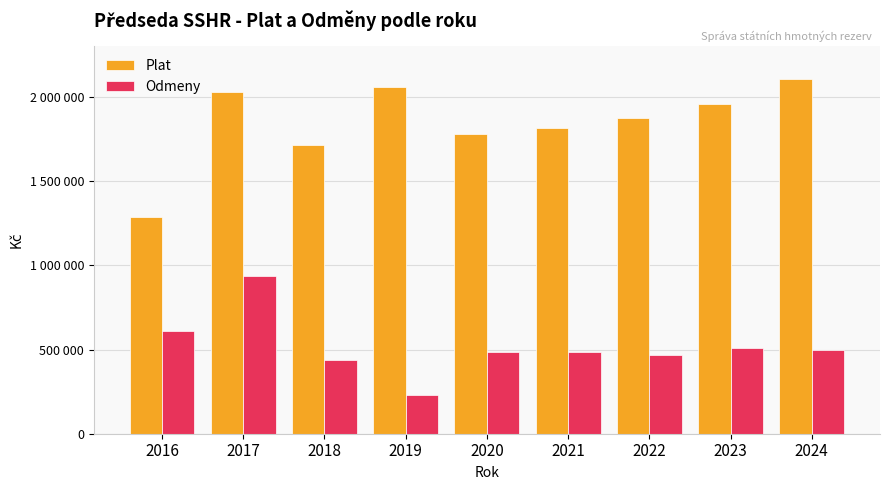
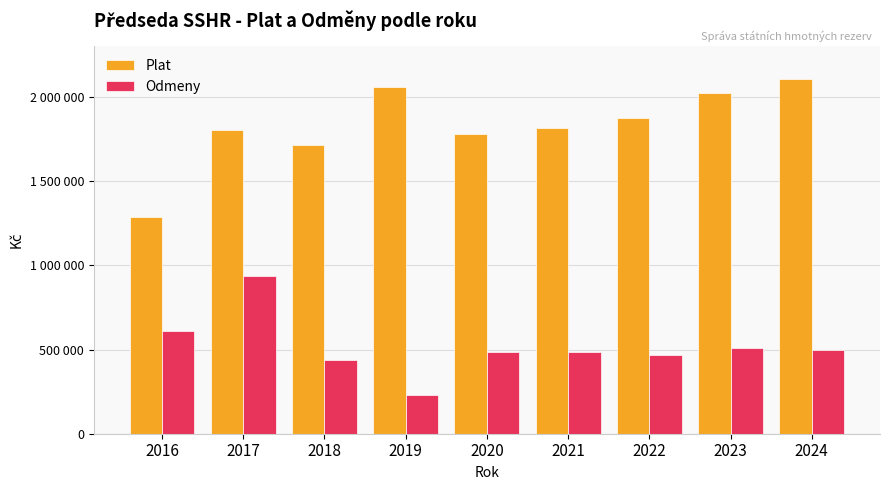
Plat, 2017: 2030000 -> 1800000
Plat, 2023: 1960000 -> 2030000
